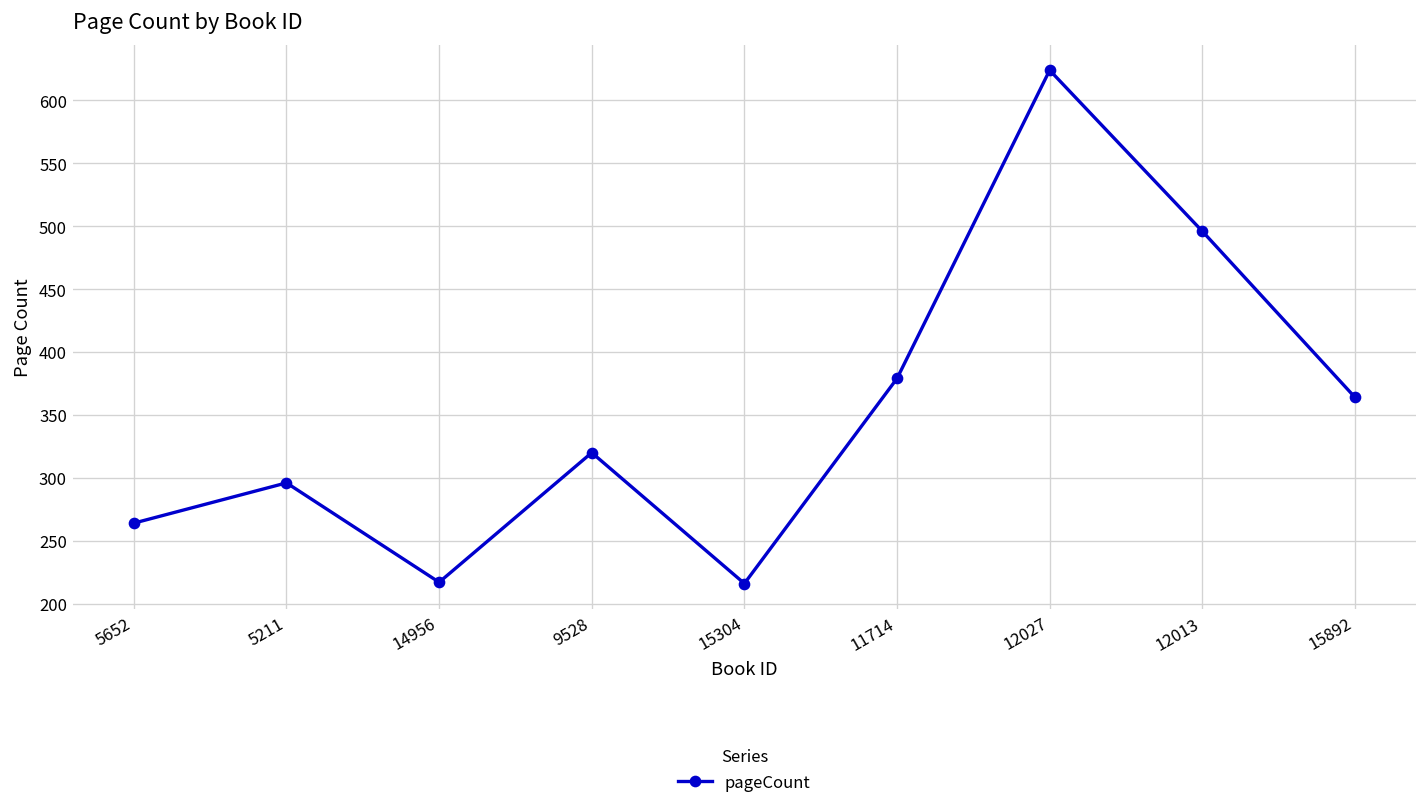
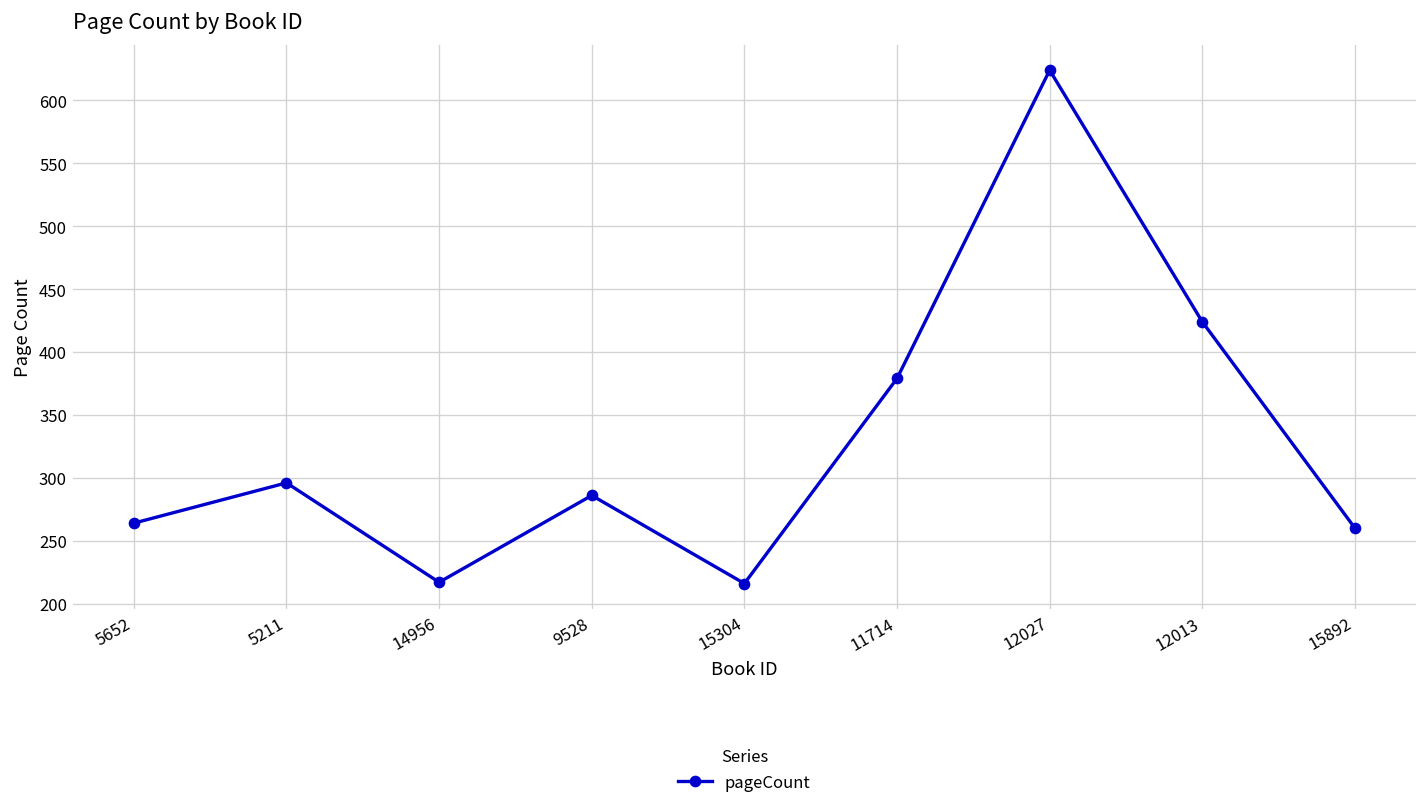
9528: 320 -> 286
12013: 496 -> 424
15892: 364 -> 260
